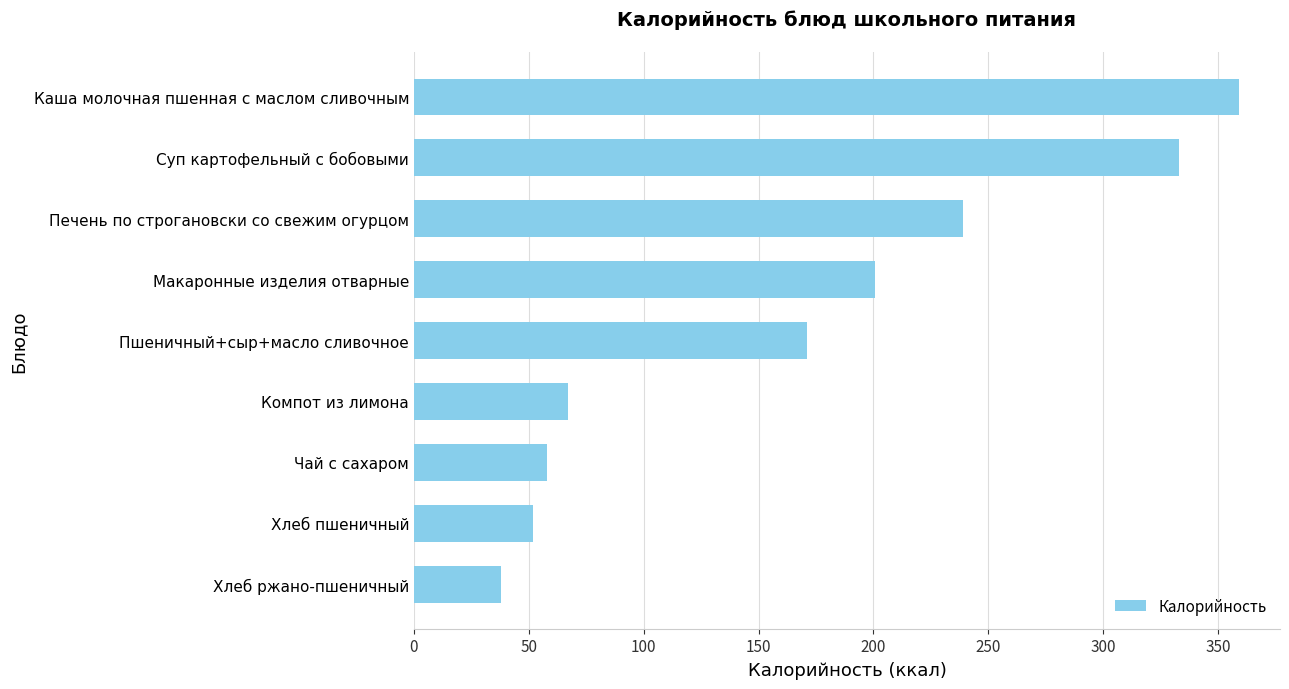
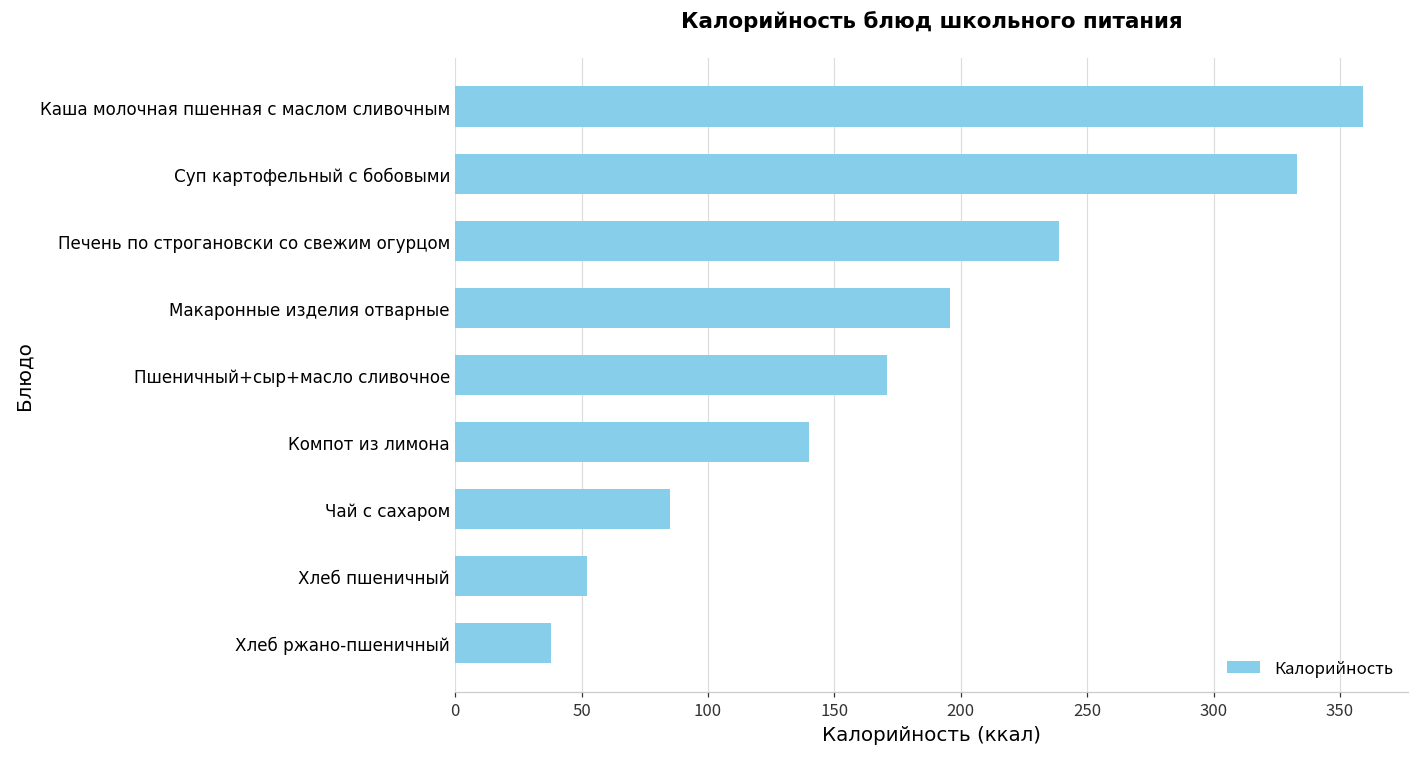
Макаронные изделия отварные: 201 -> 196
Компот из лимона: 67 -> 140
Чай с сахаром: 58 -> 85
